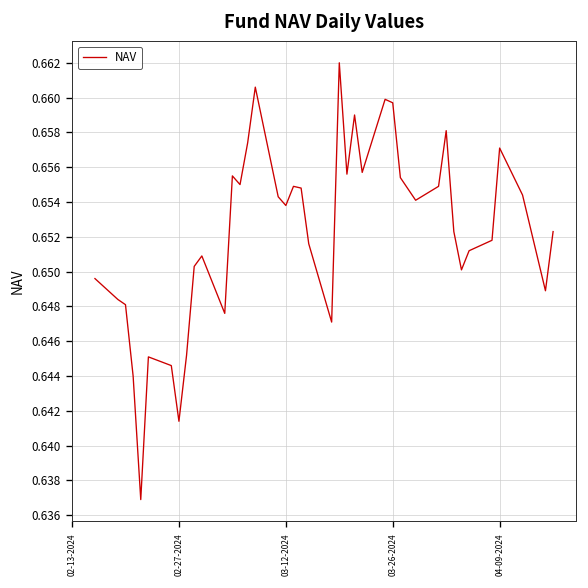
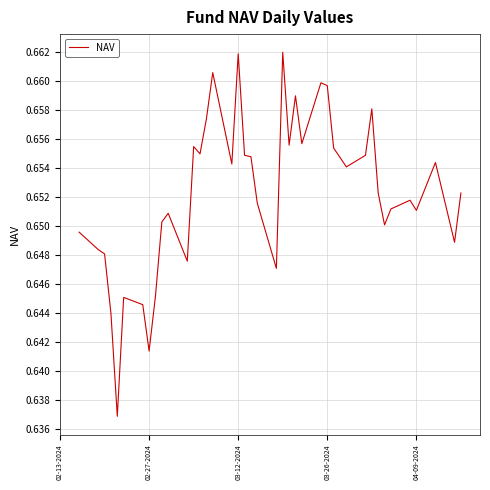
03-12-2024: 0.6538 -> 0.6619
04-09-2024: 0.6571 -> 0.6511
